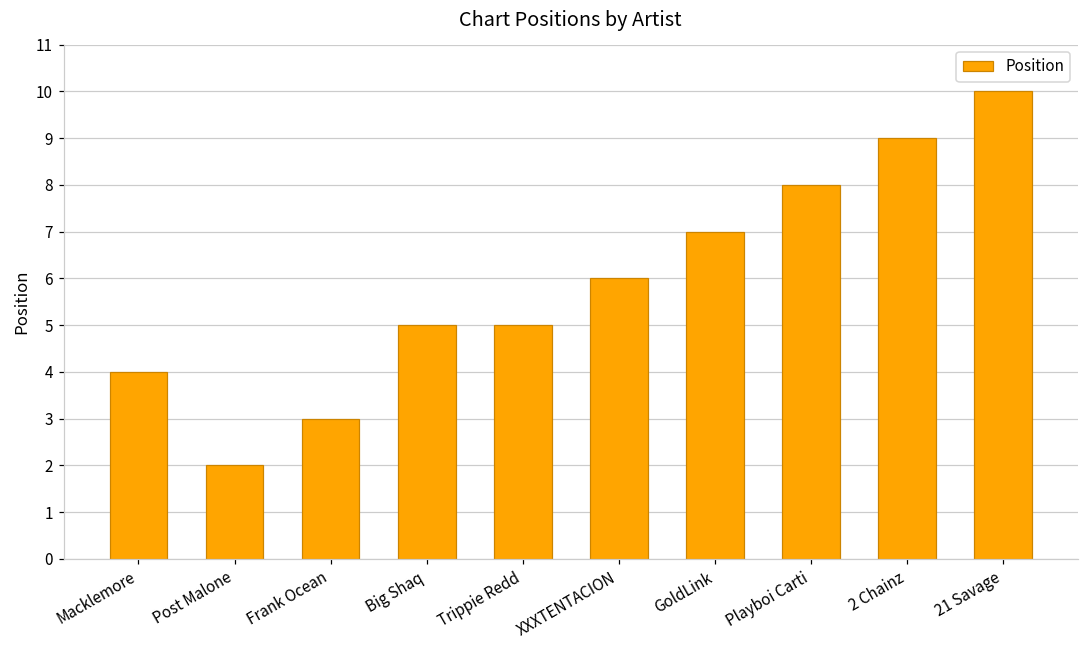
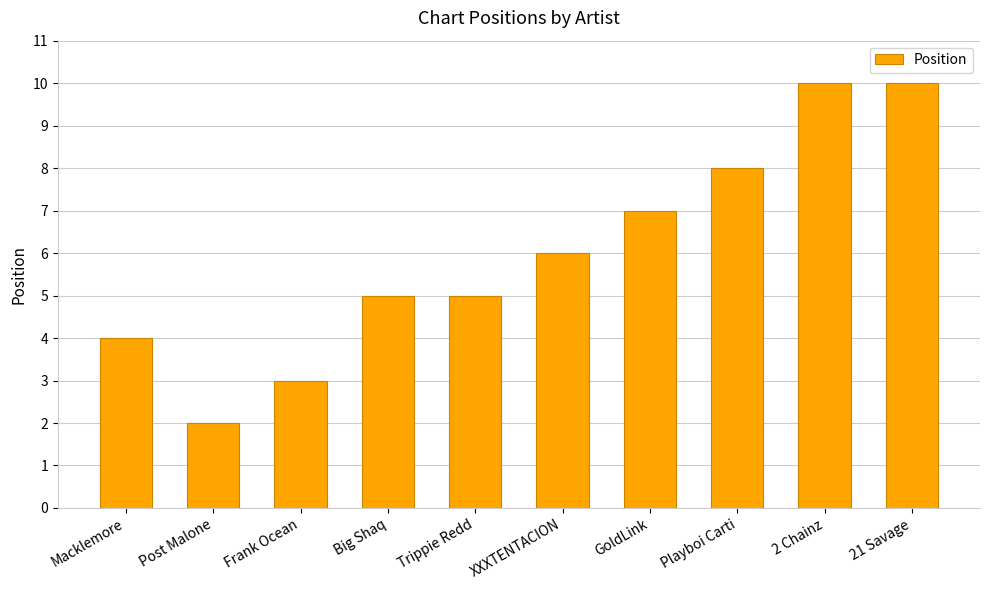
2 Chainz: 9 -> 10
